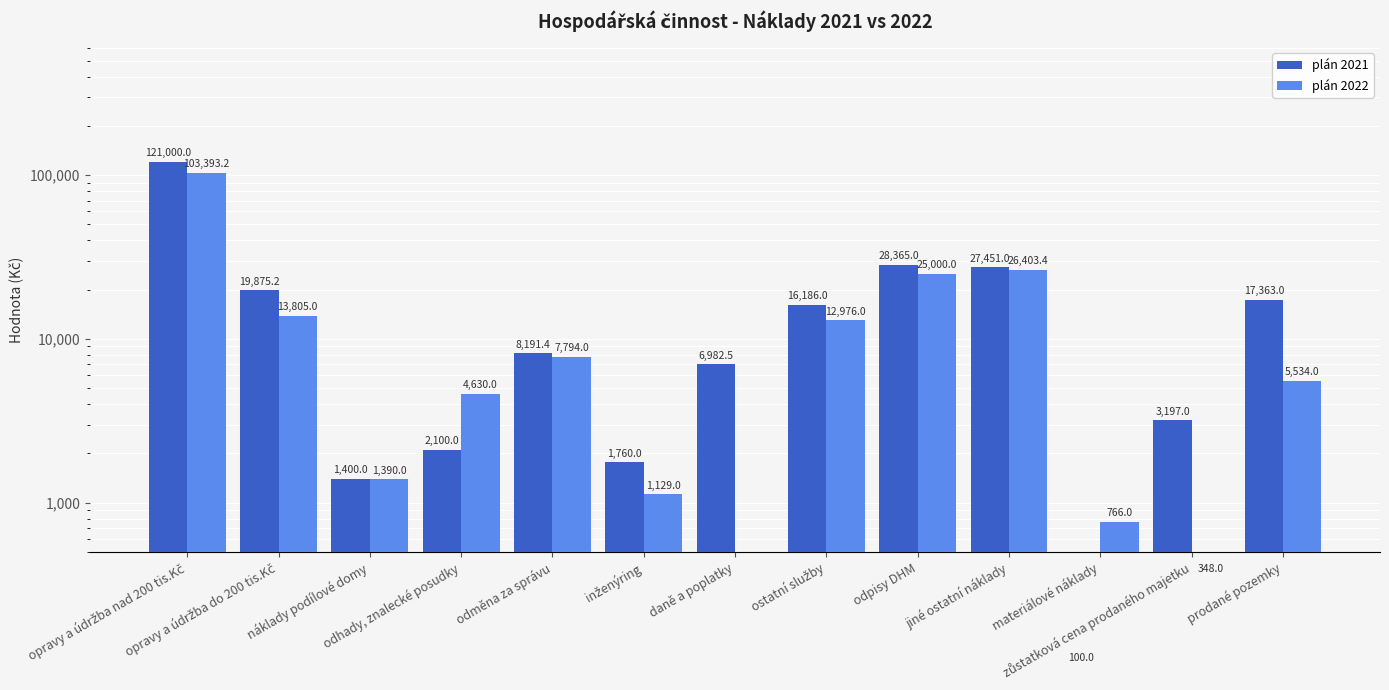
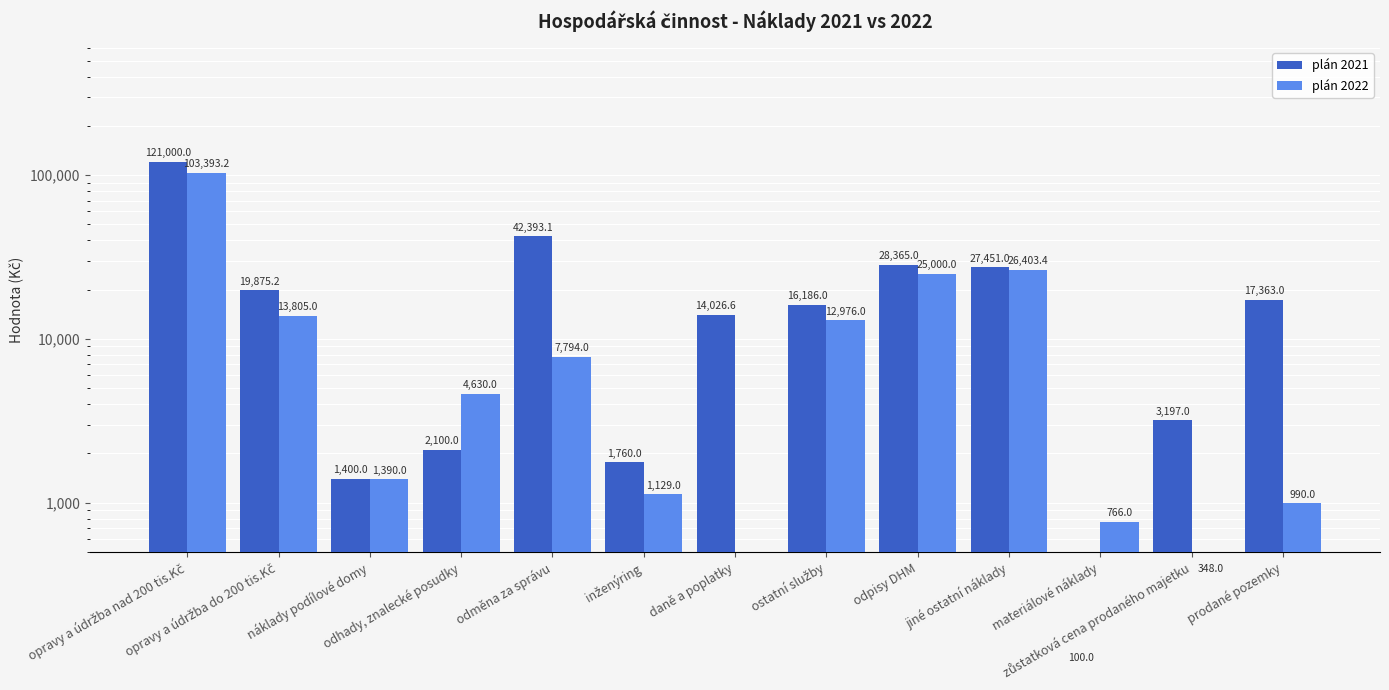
plán 2021, odměna za správu: 8,191.4 -> 42,393.1
plán 2021, daně a poplatky: 6,982.5 -> 14,026.6
plán 2022, prodané pozemky: 5,534.0 -> 990.0
